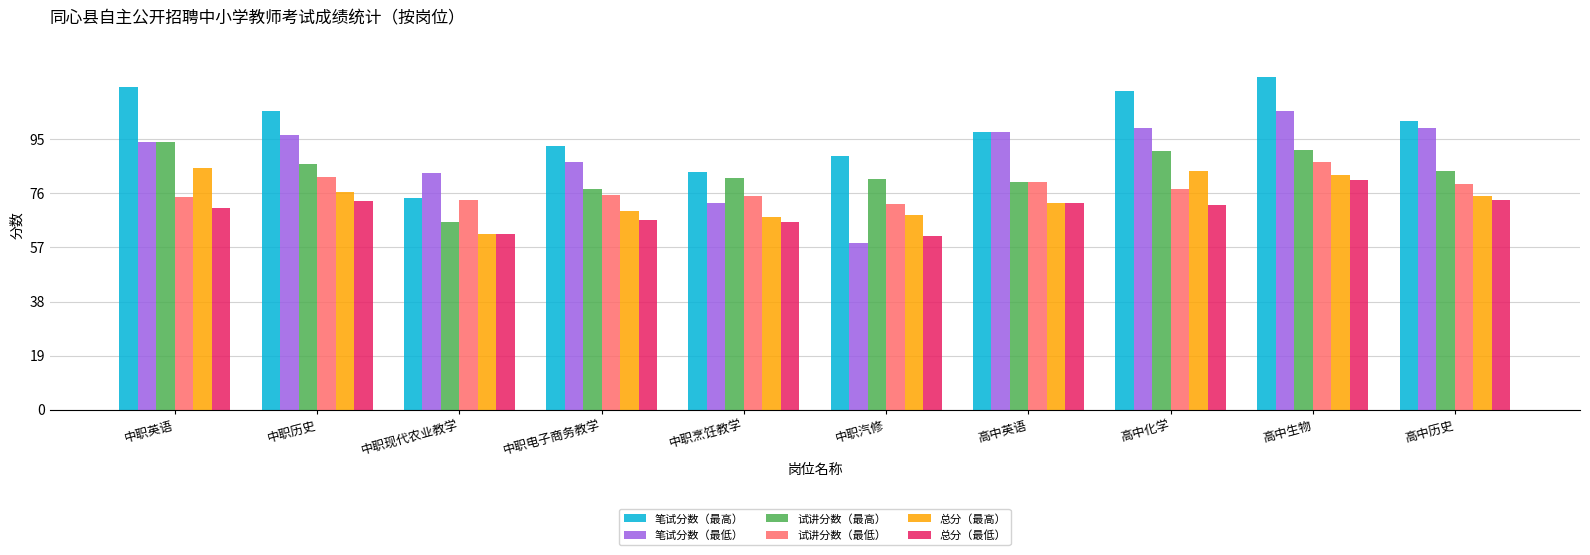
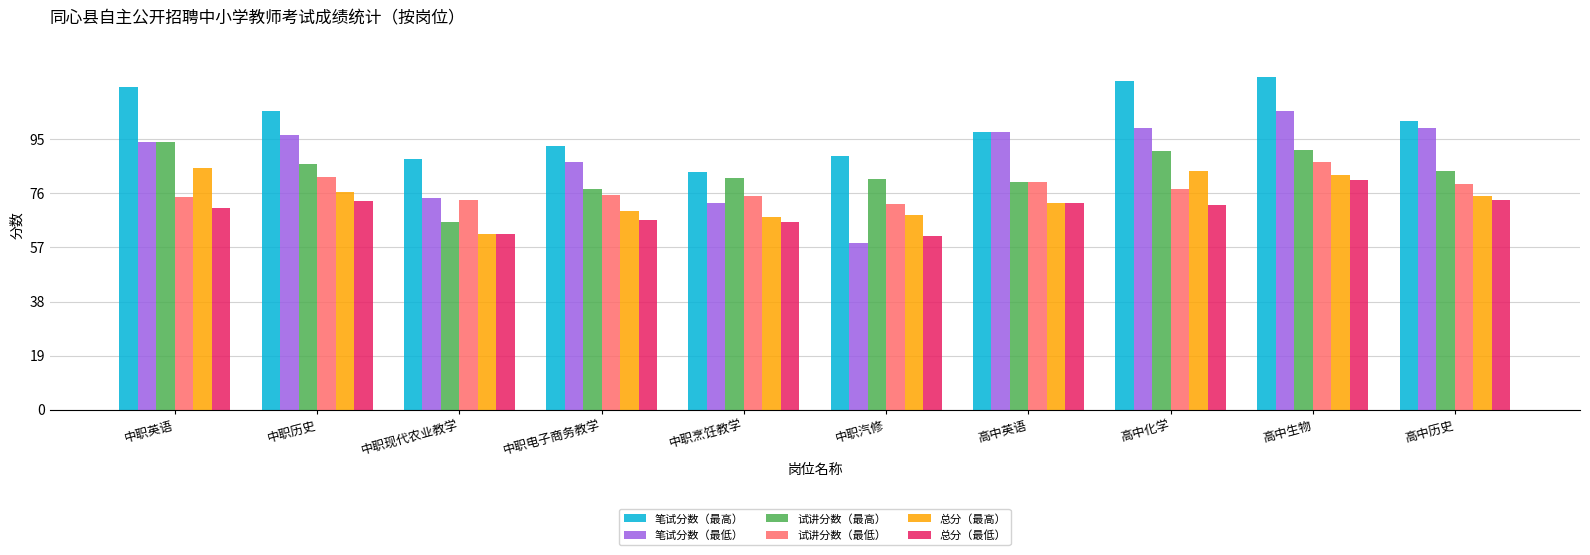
笔试分数（最高）, 中职现代农业教学: 75 -> 88
笔试分数（最低）, 中职现代农业教学: 83 -> 75
笔试分数（最高）, 高中化学: 112 -> 116
